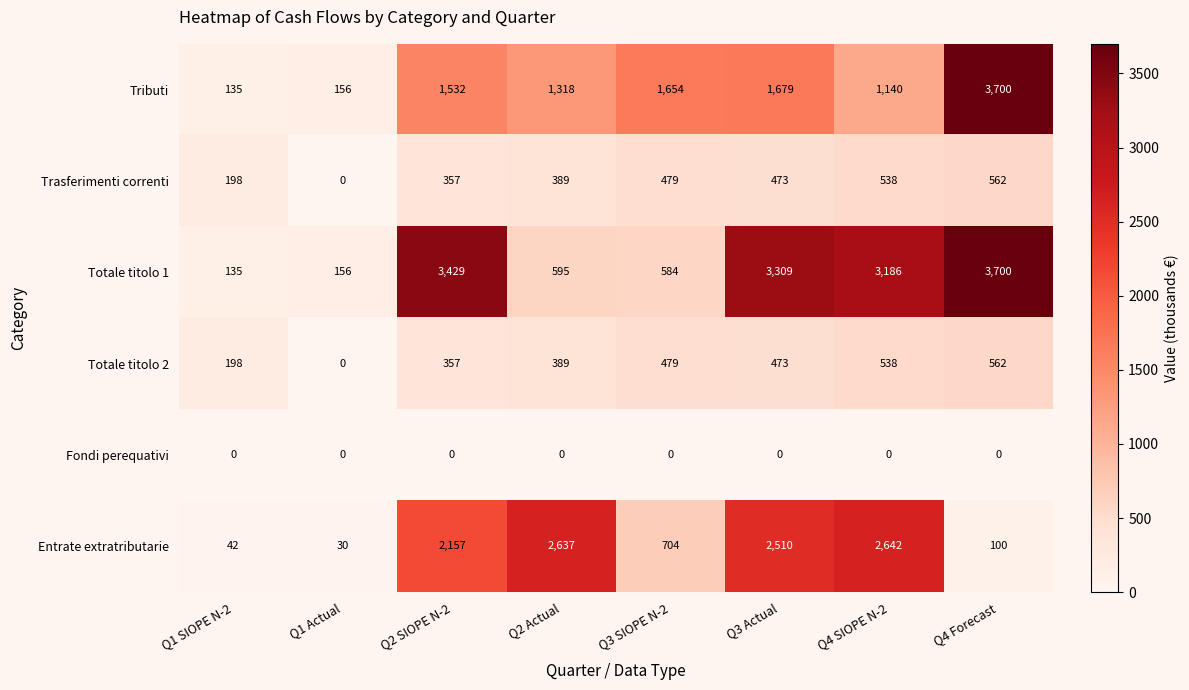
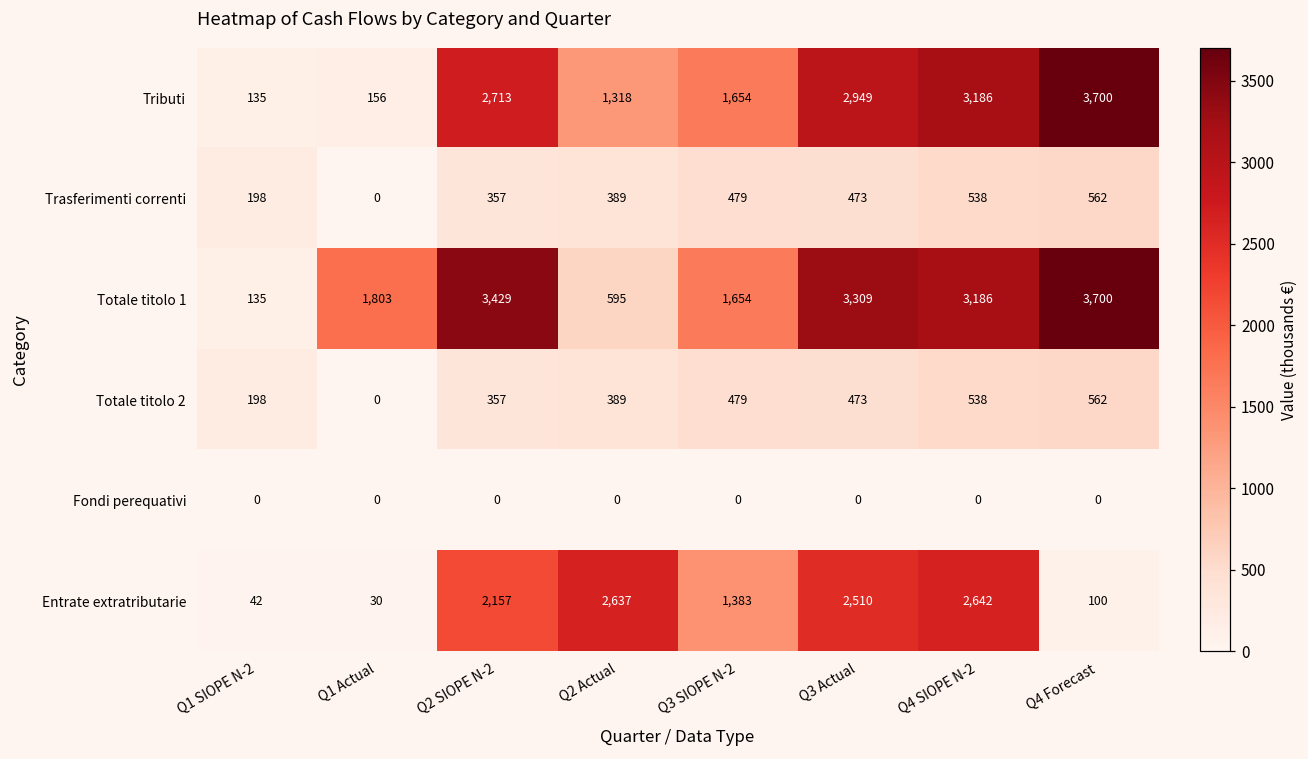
Tributi, Q2 SIOPE N-2: 1,532 -> 2,713
Tributi, Q3 Actual: 1,679 -> 2,949
Tributi, Q4 SIOPE N-2: 1,140 -> 3,186
Totale titolo 1, Q1 Actual: 156 -> 1,803
Totale titolo 1, Q3 SIOPE N-2: 584 -> 1,654
Entrate extratributarie, Q3 SIOPE N-2: 704 -> 1,383
